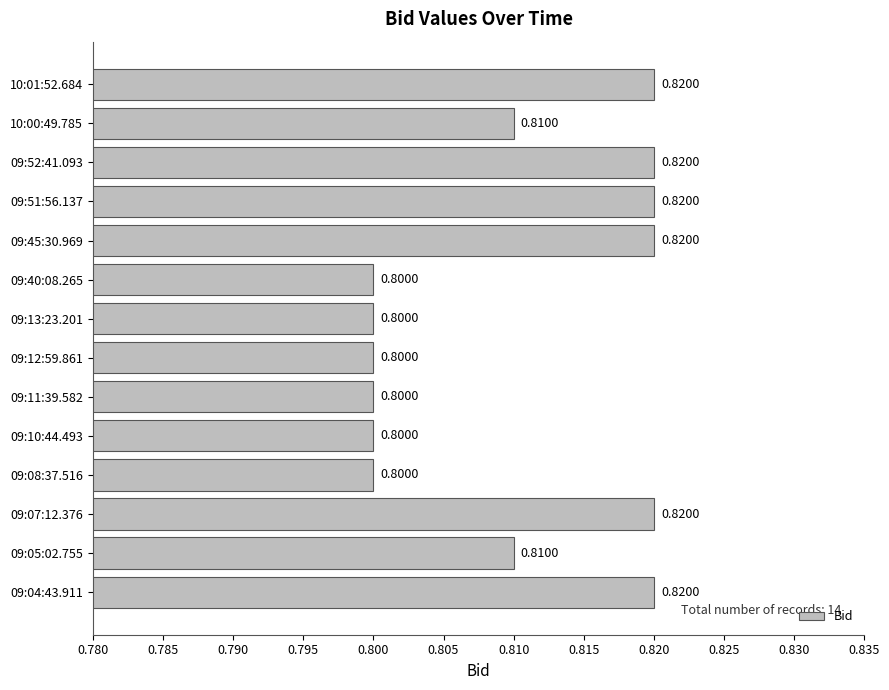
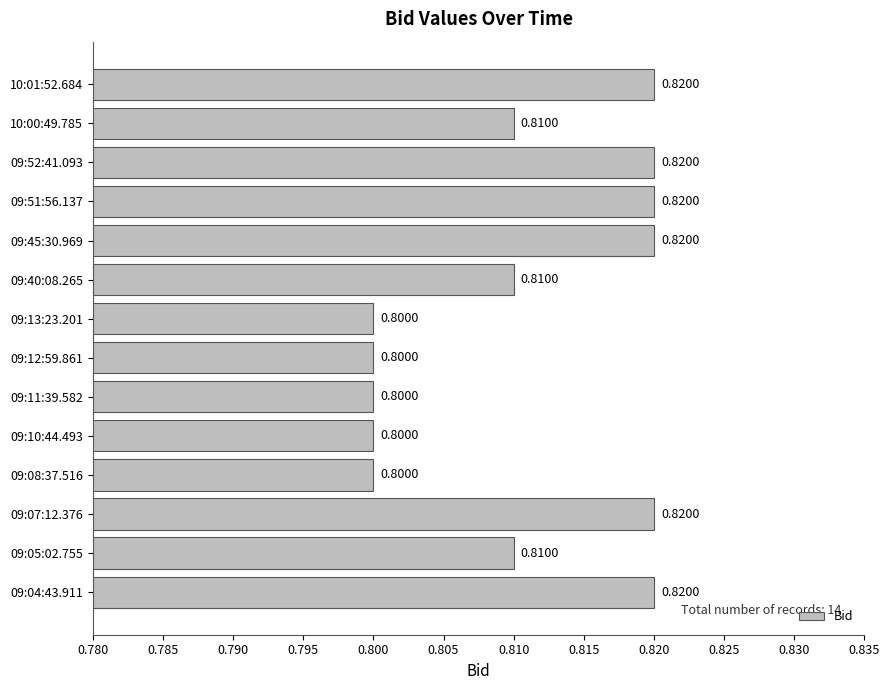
09:40:08.265: 0.8000 -> 0.8100
